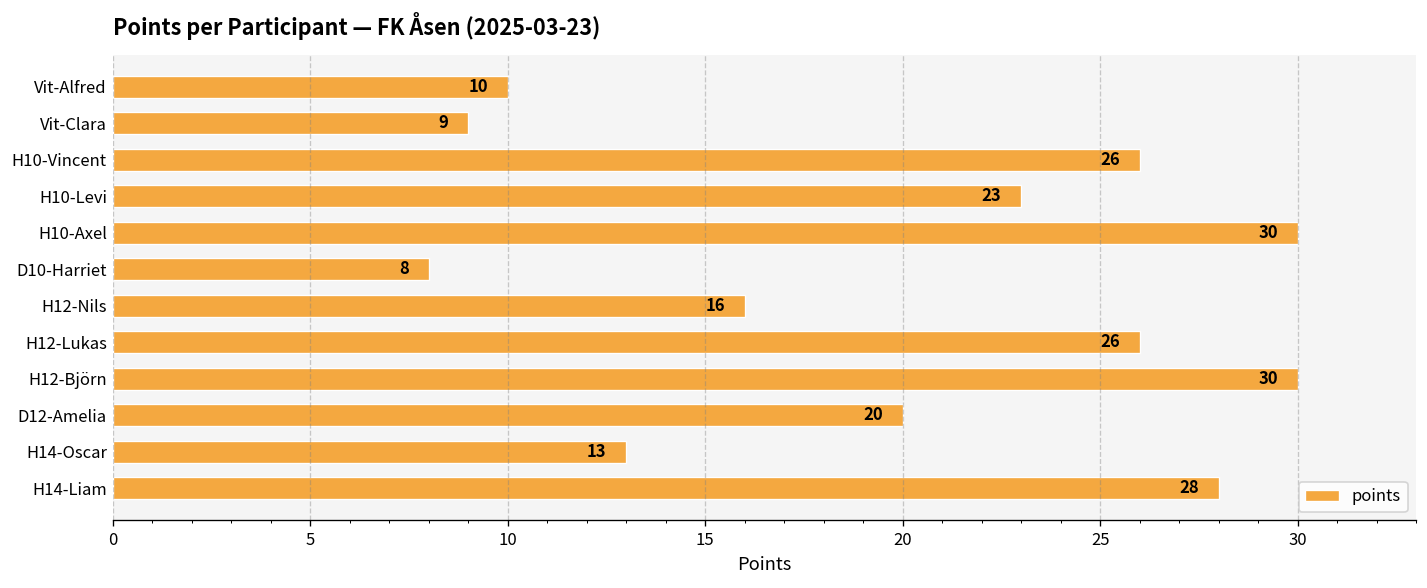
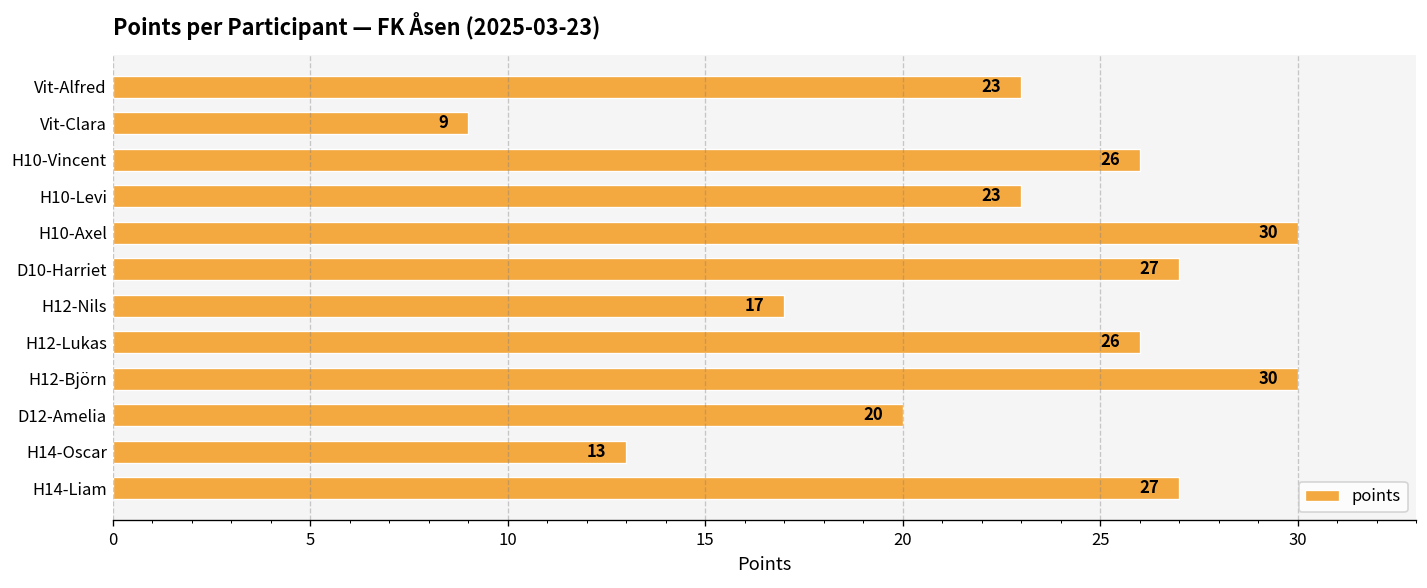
Vit-Alfred: 10 -> 23
D10-Harriet: 8 -> 27
H12-Nils: 16 -> 17
H14-Liam: 28 -> 27
